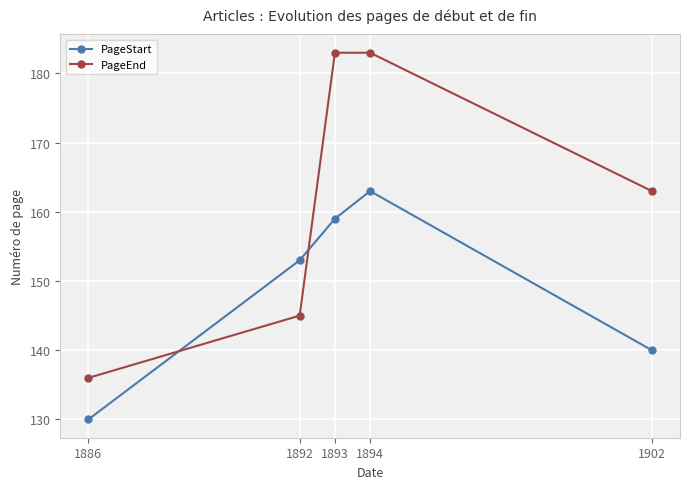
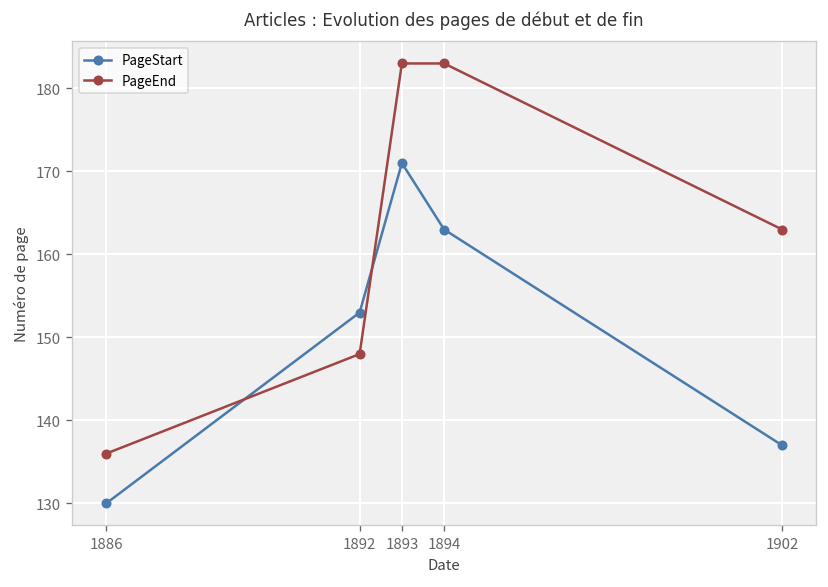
PageEnd, 1892: 145 -> 148
PageStart, 1893: 159 -> 171
PageStart, 1902: 140 -> 137
